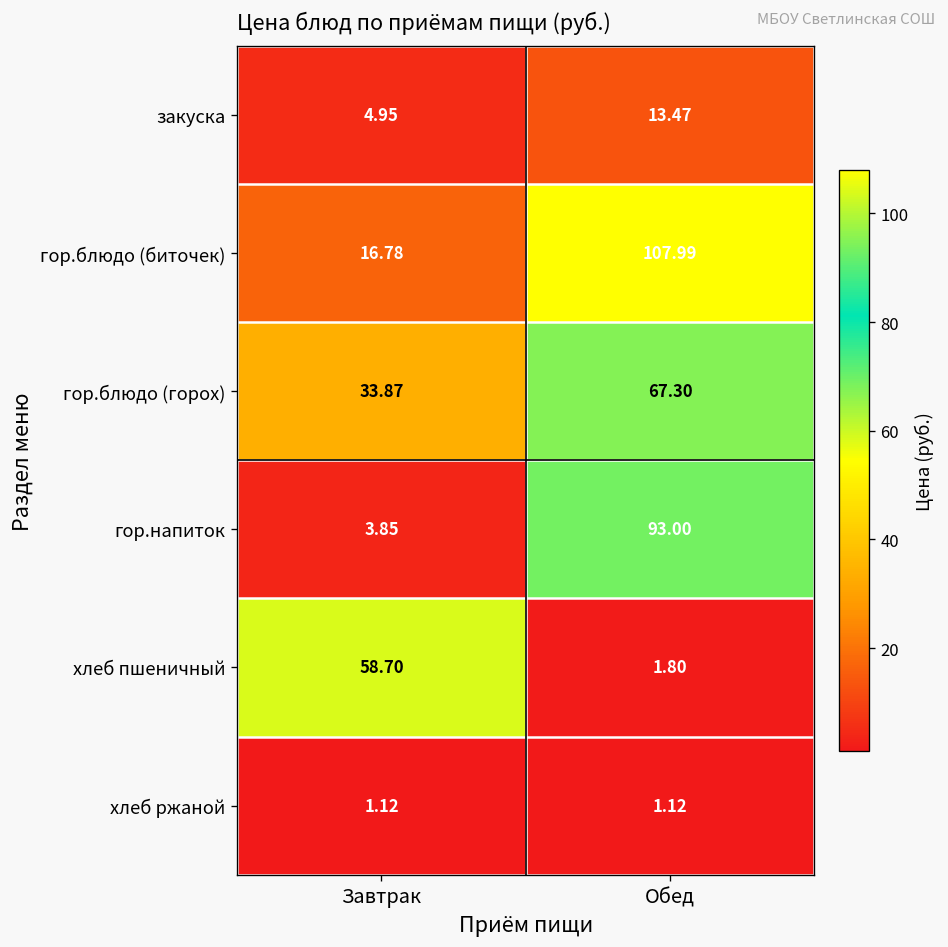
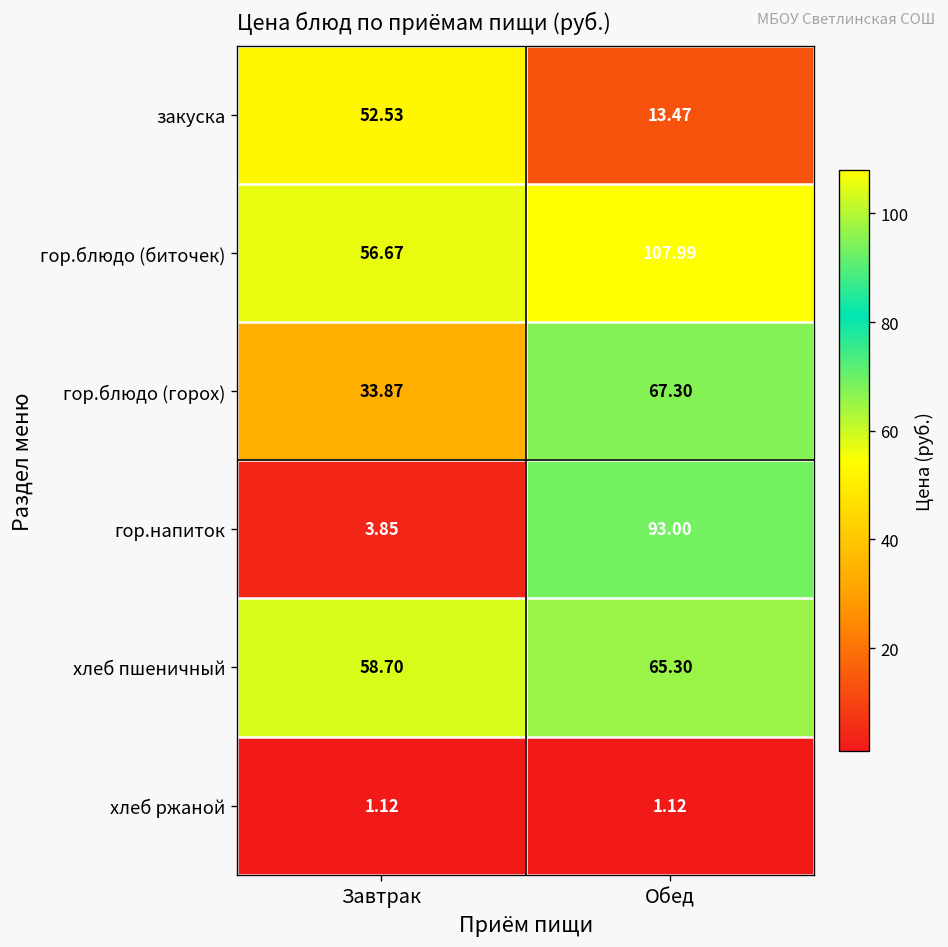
закуска, Завтрак: 4.95 -> 52.53
гор.блюдо (биточек), Завтрак: 16.78 -> 56.67
хлеб пшеничный, Обед: 1.80 -> 65.30
